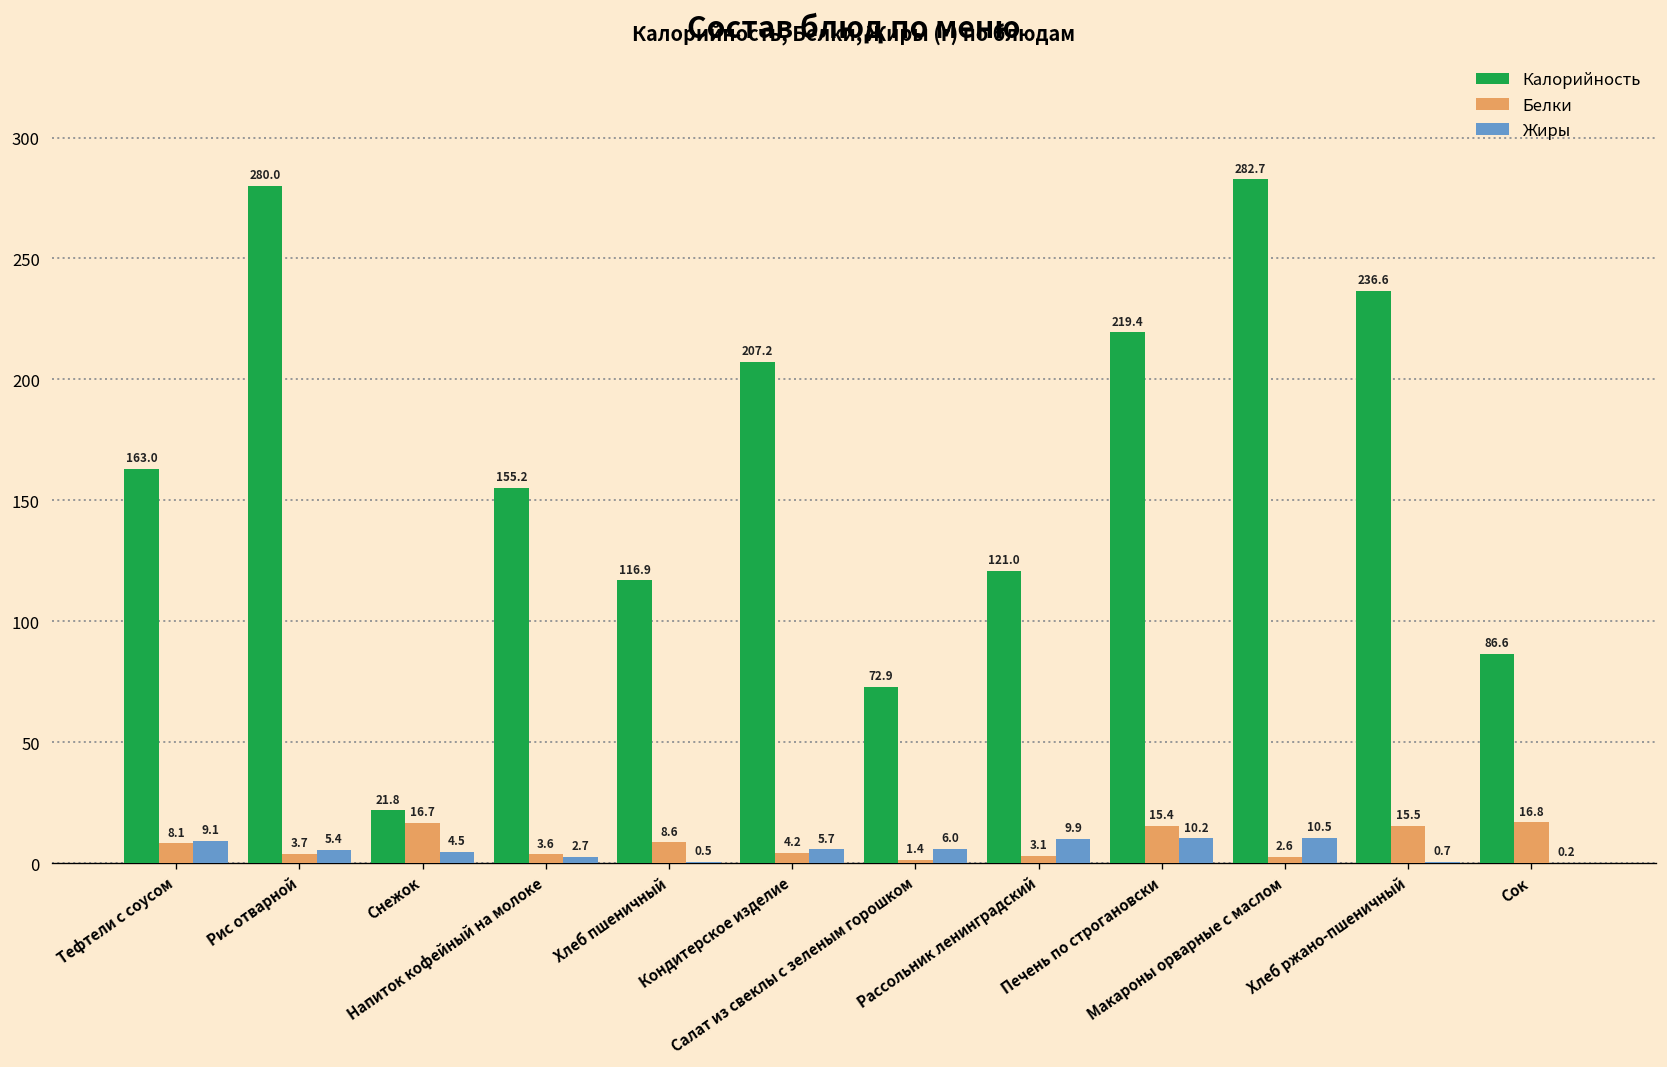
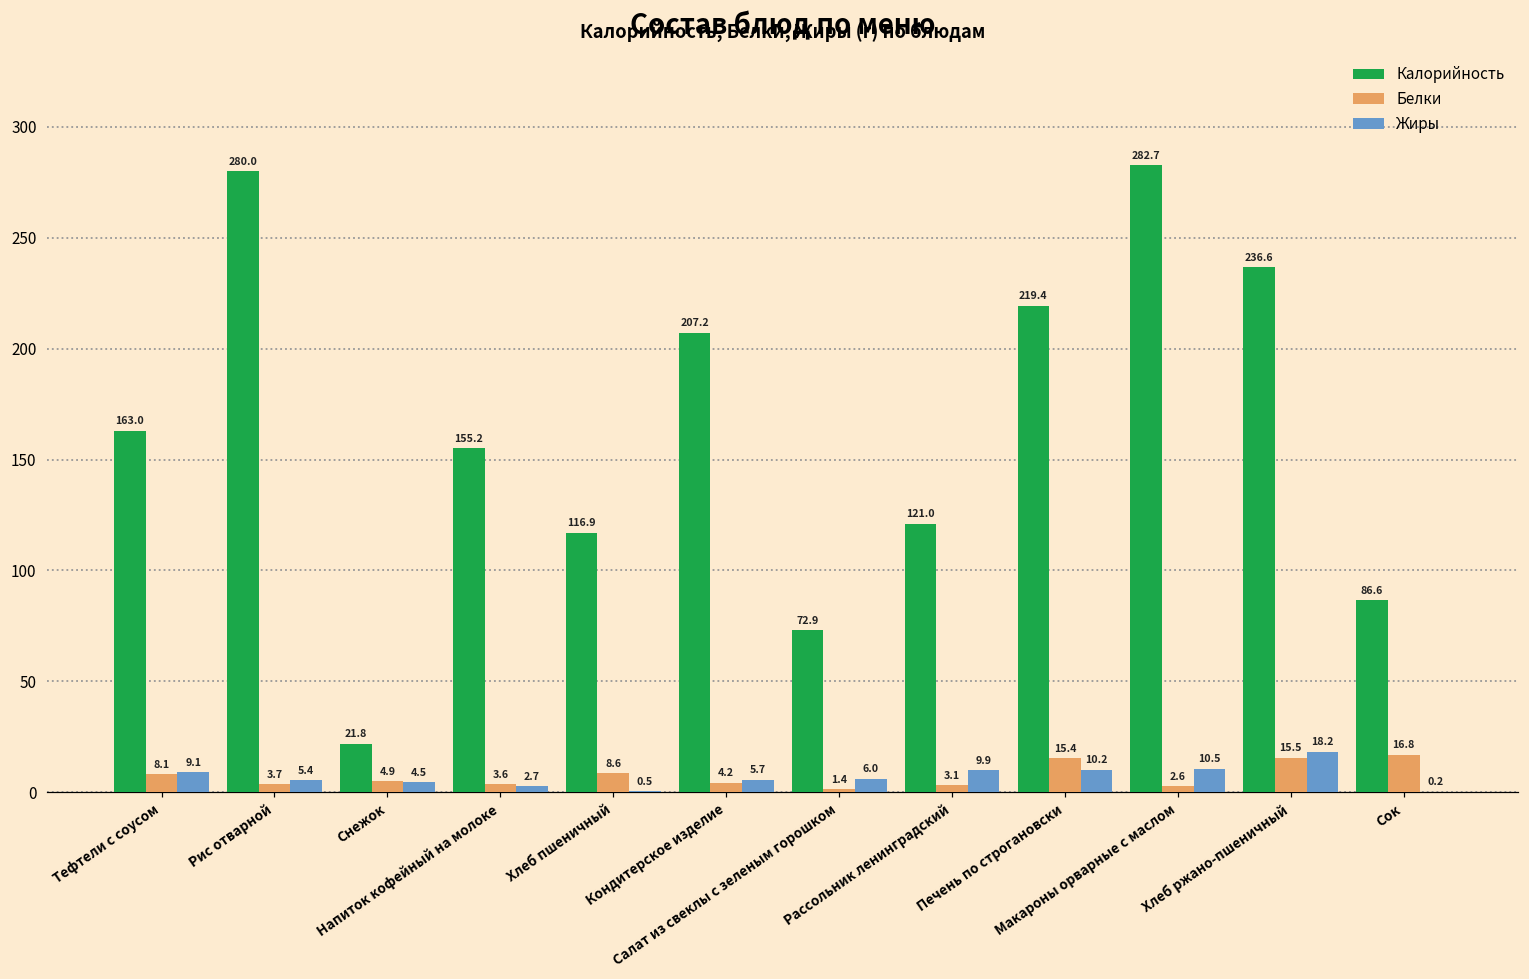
Белки, Снежок: 16.7 -> 4.9
Жиры, Хлеб ржано-пшеничный: 0.7 -> 18.2
